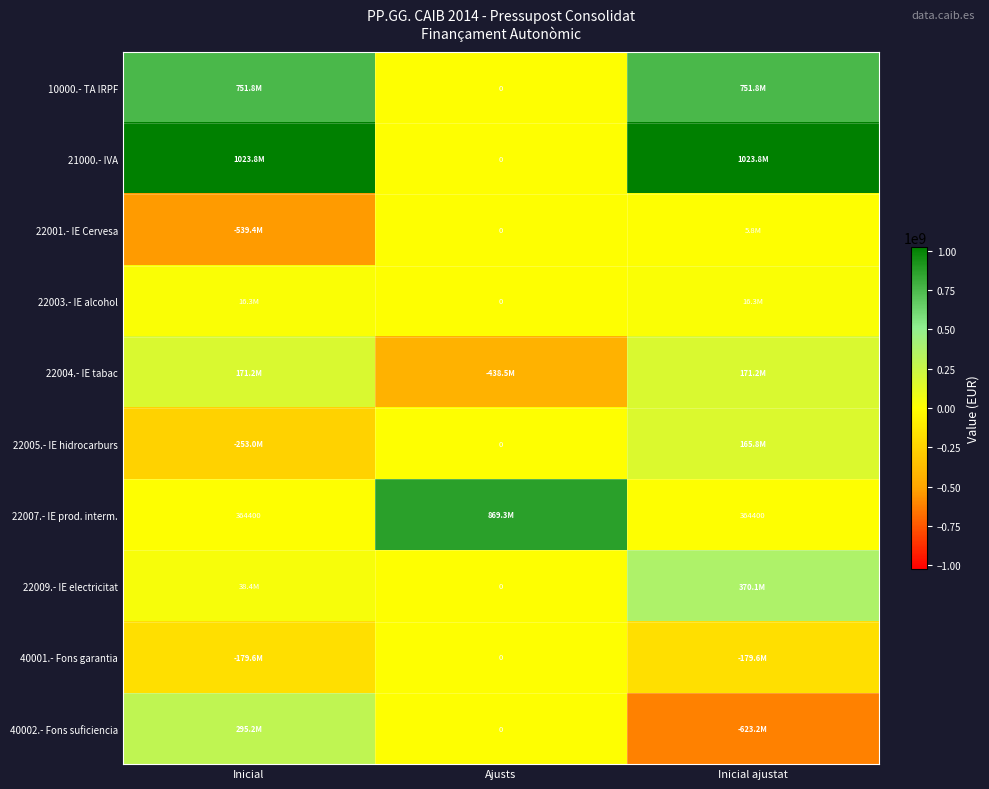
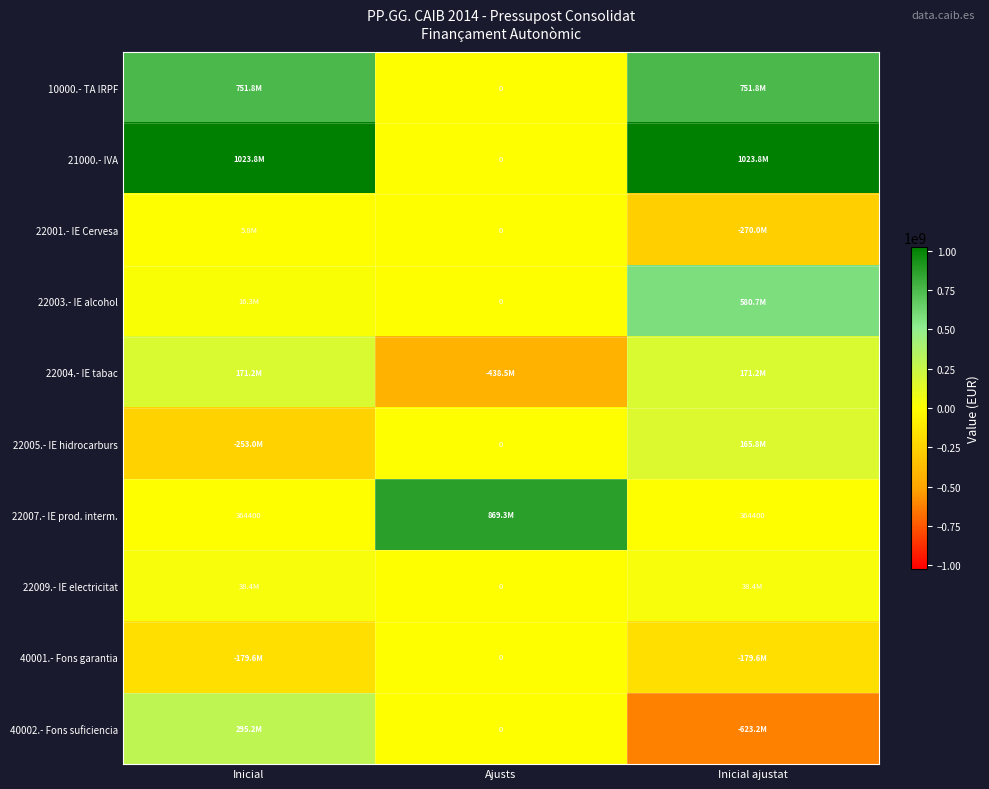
22001.- IE Cervesa, Inicial: -539.4M -> 5.8M
22001.- IE Cervesa, Inicial ajustat: 5.8M -> -270.0M
22003.- IE alcohol, Inicial ajustat: 16.3M -> 580.7M
22009.- IE electricitat, Inicial ajustat: 370.1M -> 38.4M
